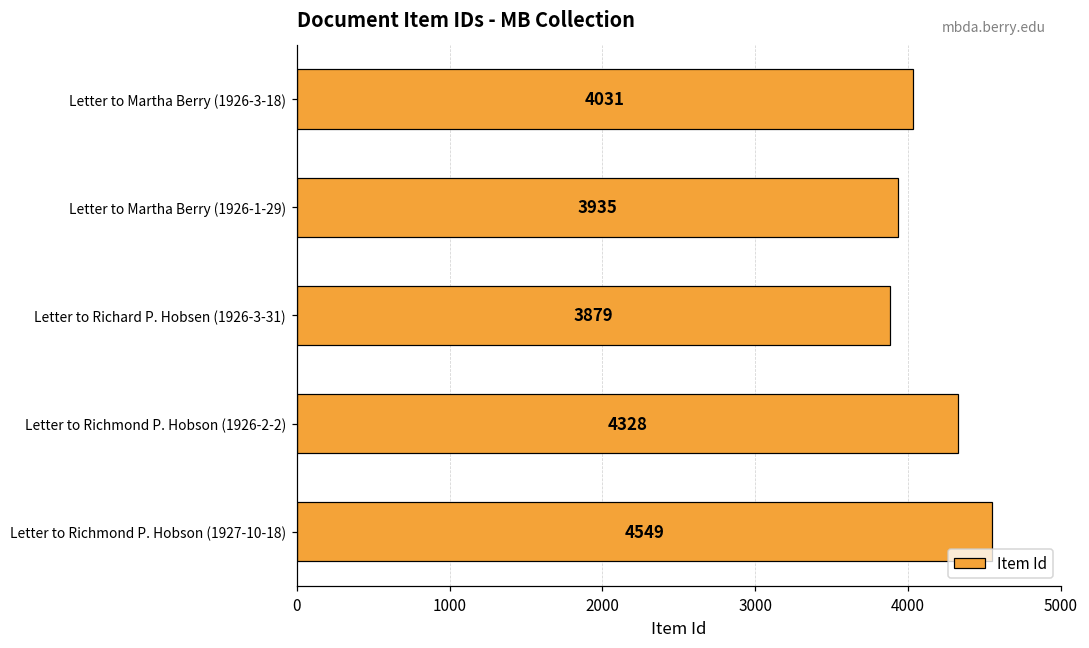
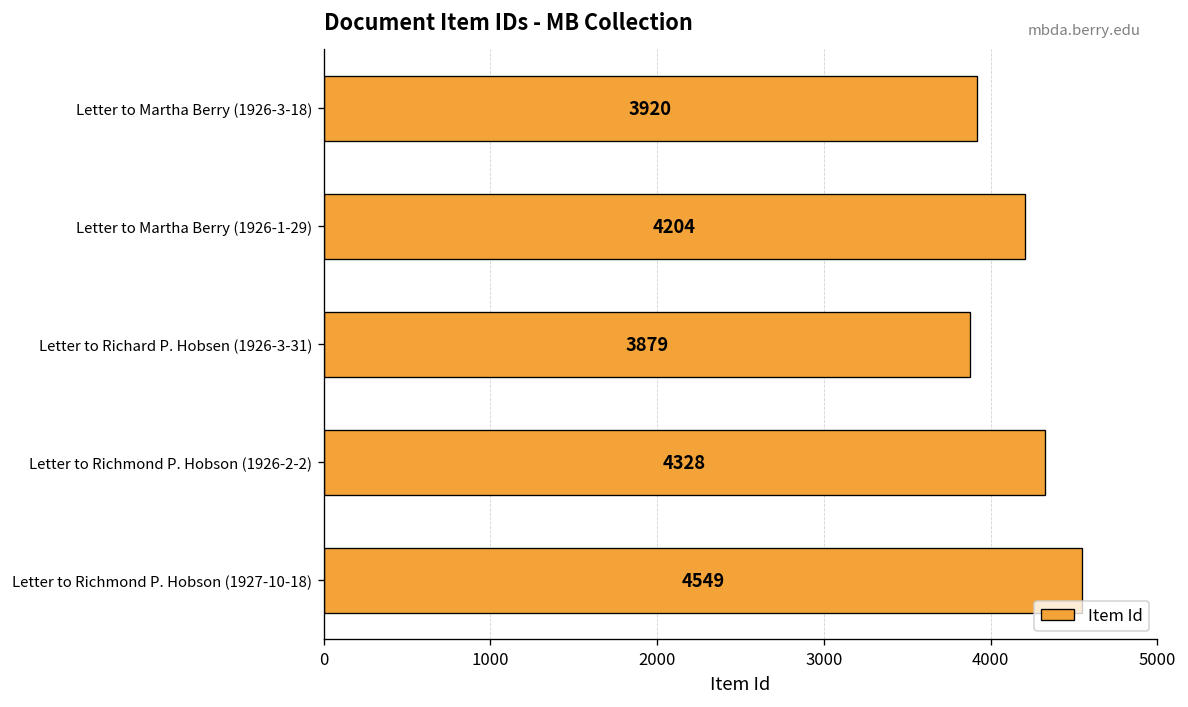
Letter to Martha Berry (1926-3-18): 4031 -> 3920
Letter to Martha Berry (1926-1-29): 3935 -> 4204
